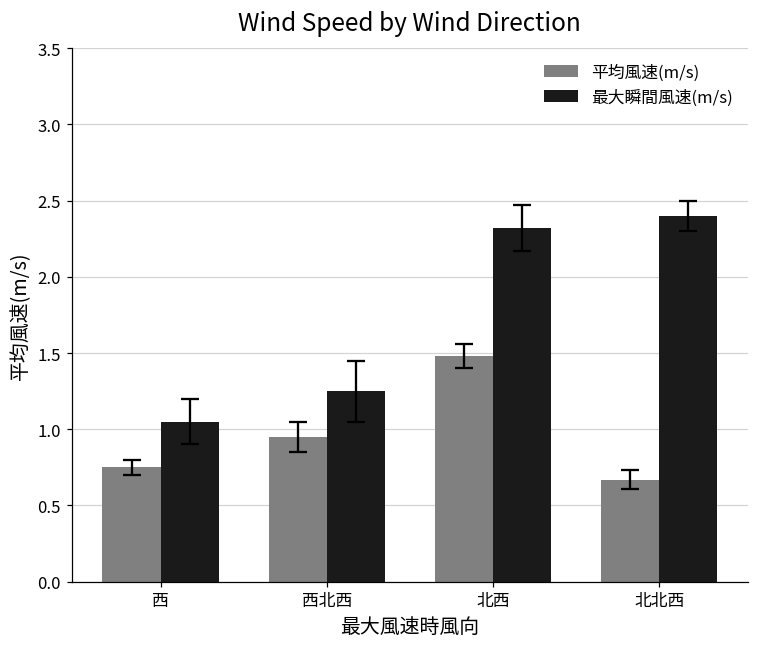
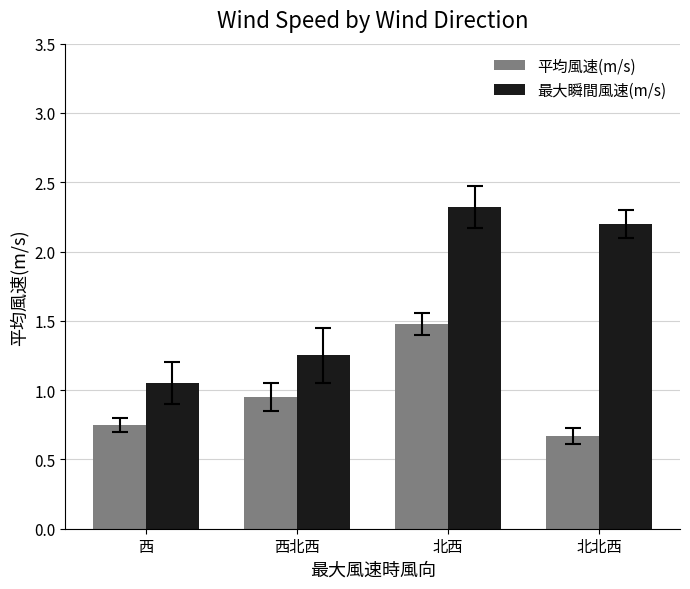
最大瞬間風速(m/s), 北北西: 2.4 -> 2.2
